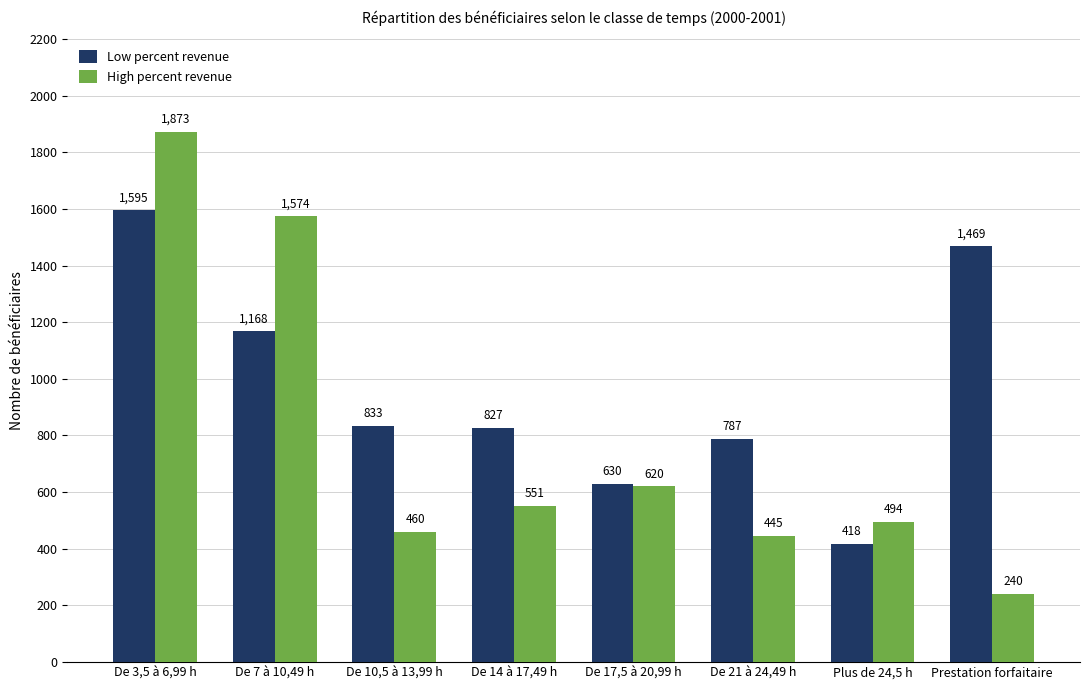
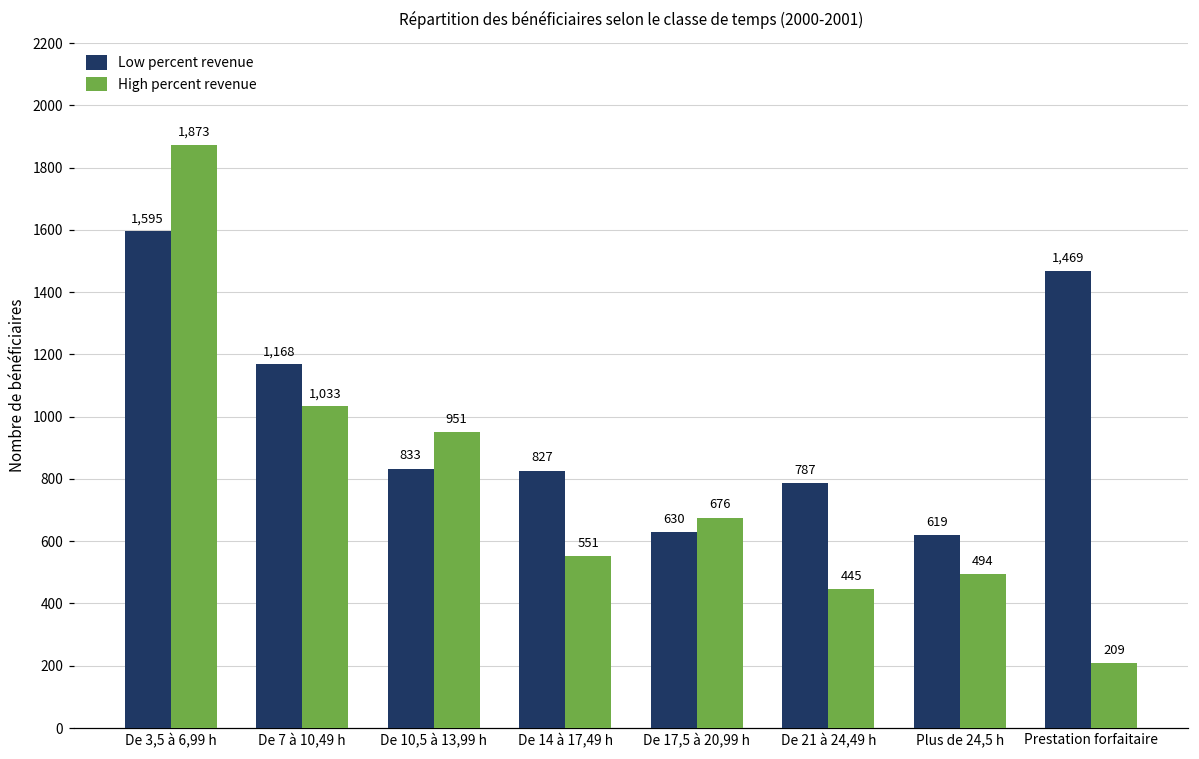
High percent revenue, De 7 à 10,49 h: 1,574 -> 1,033
High percent revenue, De 10,5 à 13,99 h: 460 -> 951
High percent revenue, De 17,5 à 20,99 h: 620 -> 676
Low percent revenue, Plus de 24,5 h: 418 -> 619
High percent revenue, Prestation forfaitaire: 240 -> 209
